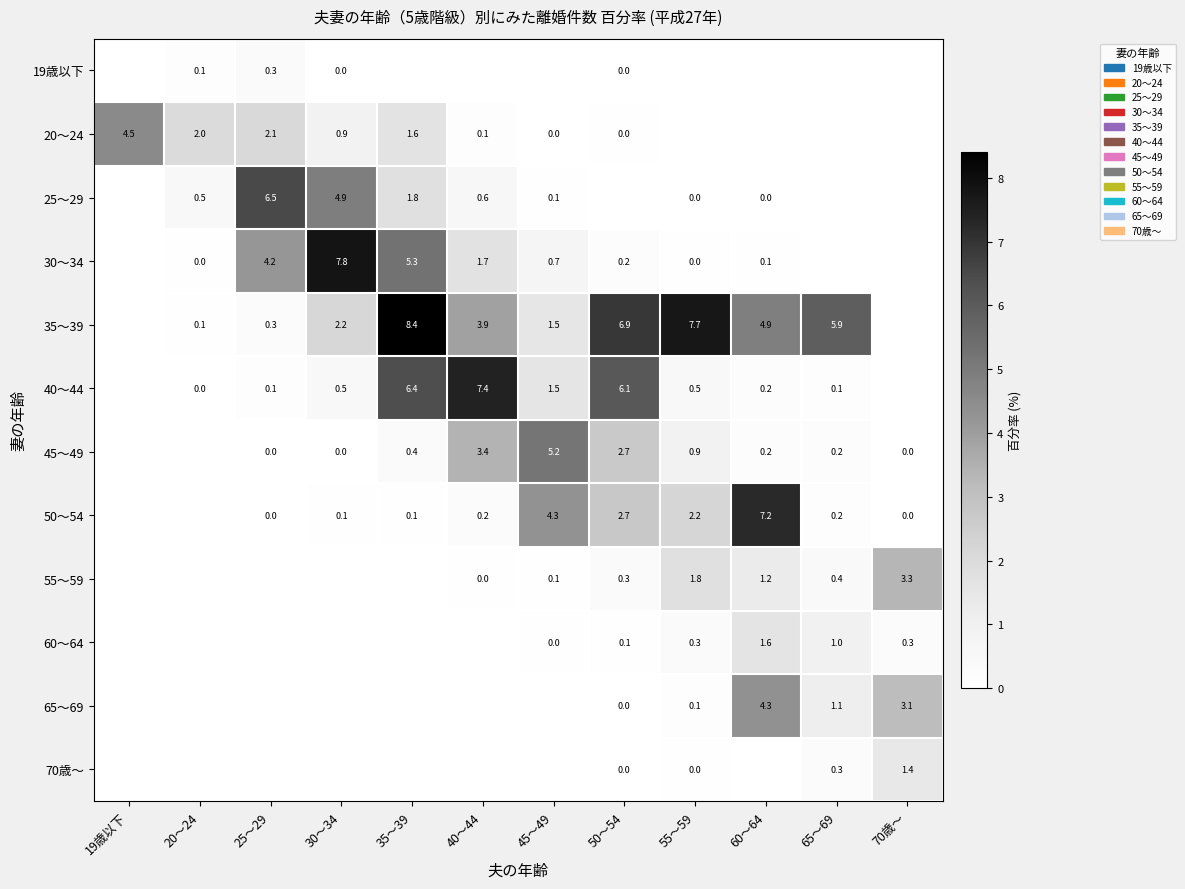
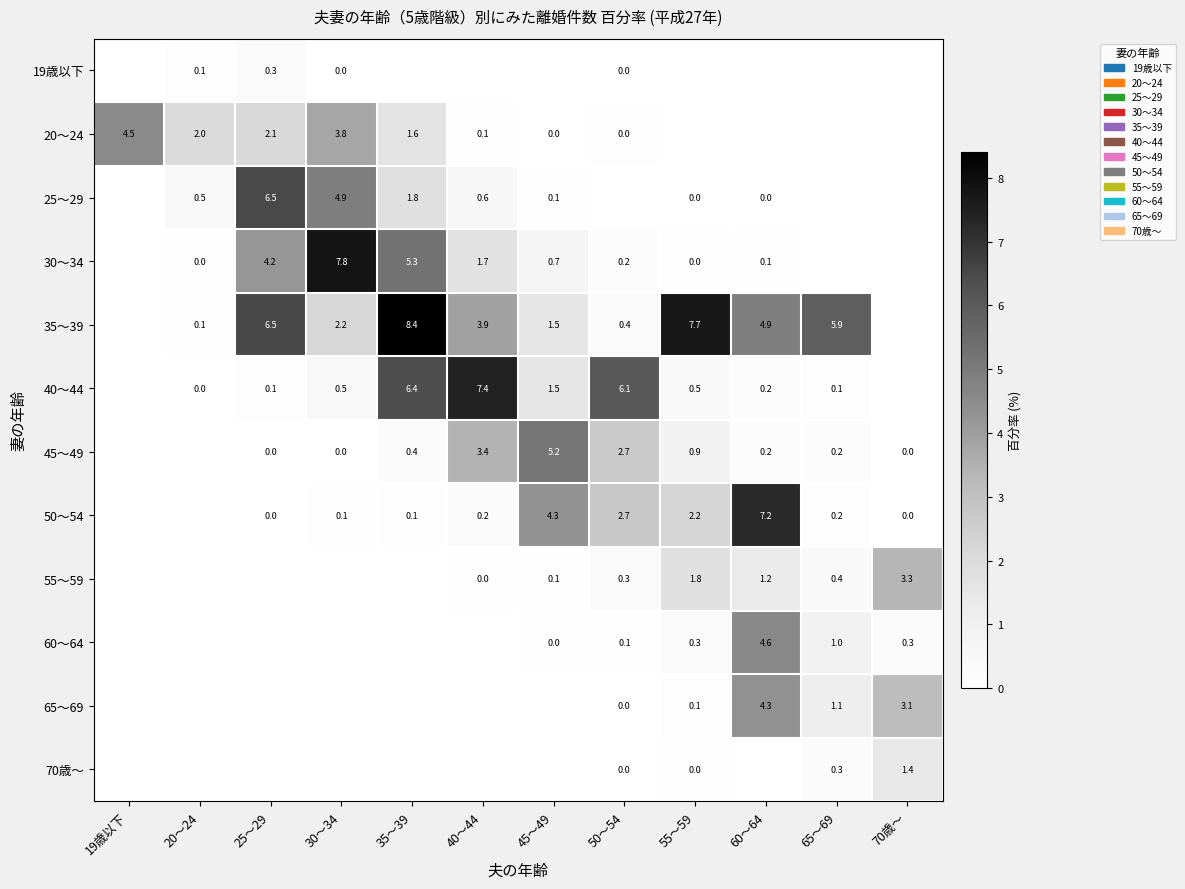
20～24, 30～34: 0.9 -> 3.8
35～39, 25～29: 0.3 -> 6.5
35～39, 50～54: 6.9 -> 0.4
60～64, 60～64: 1.6 -> 4.6
